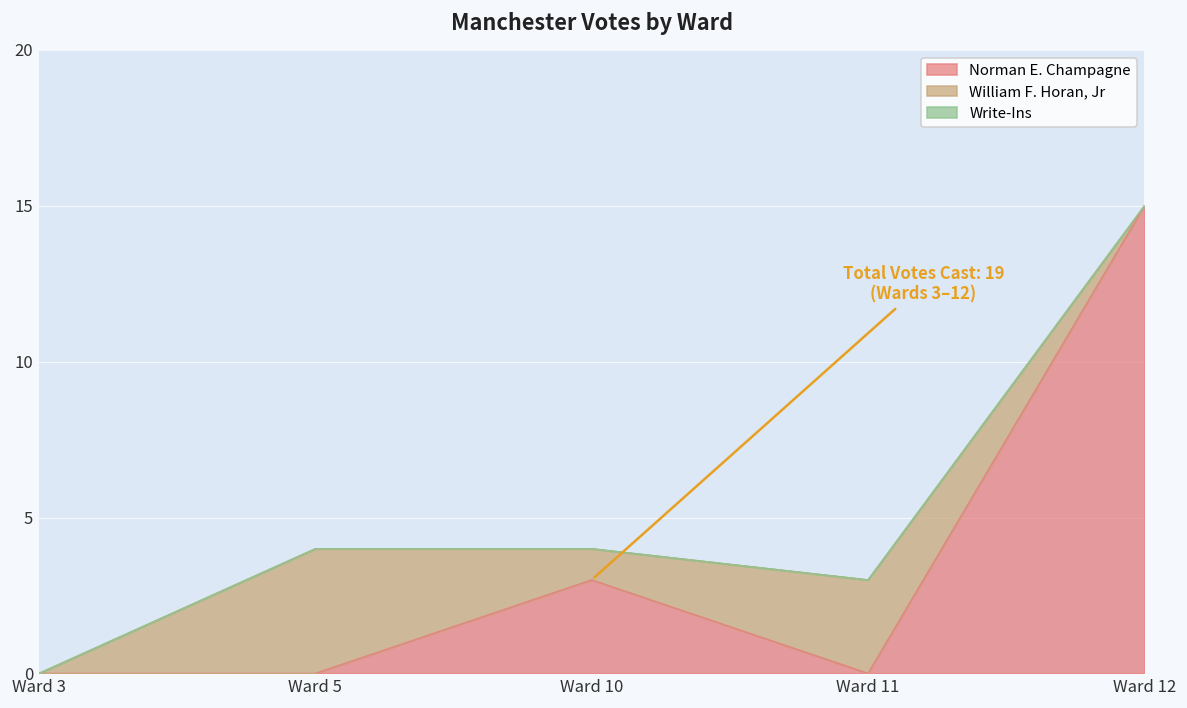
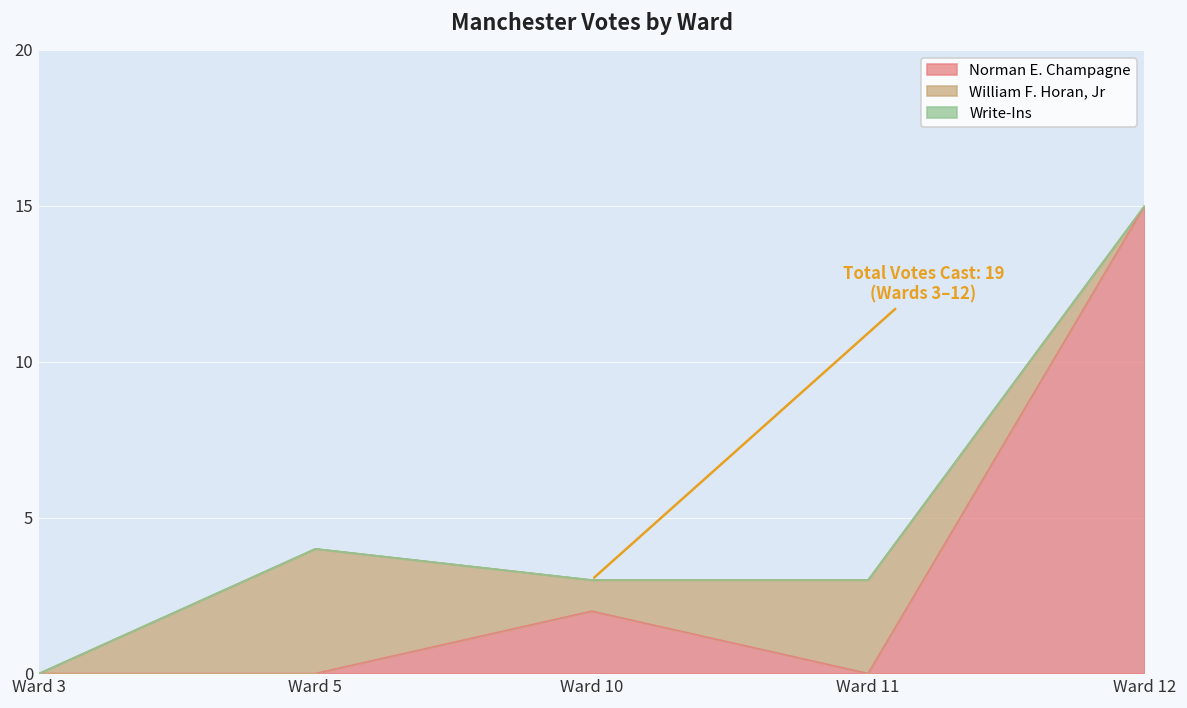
Norman E. Champagne, Ward 10: 3 -> 2
